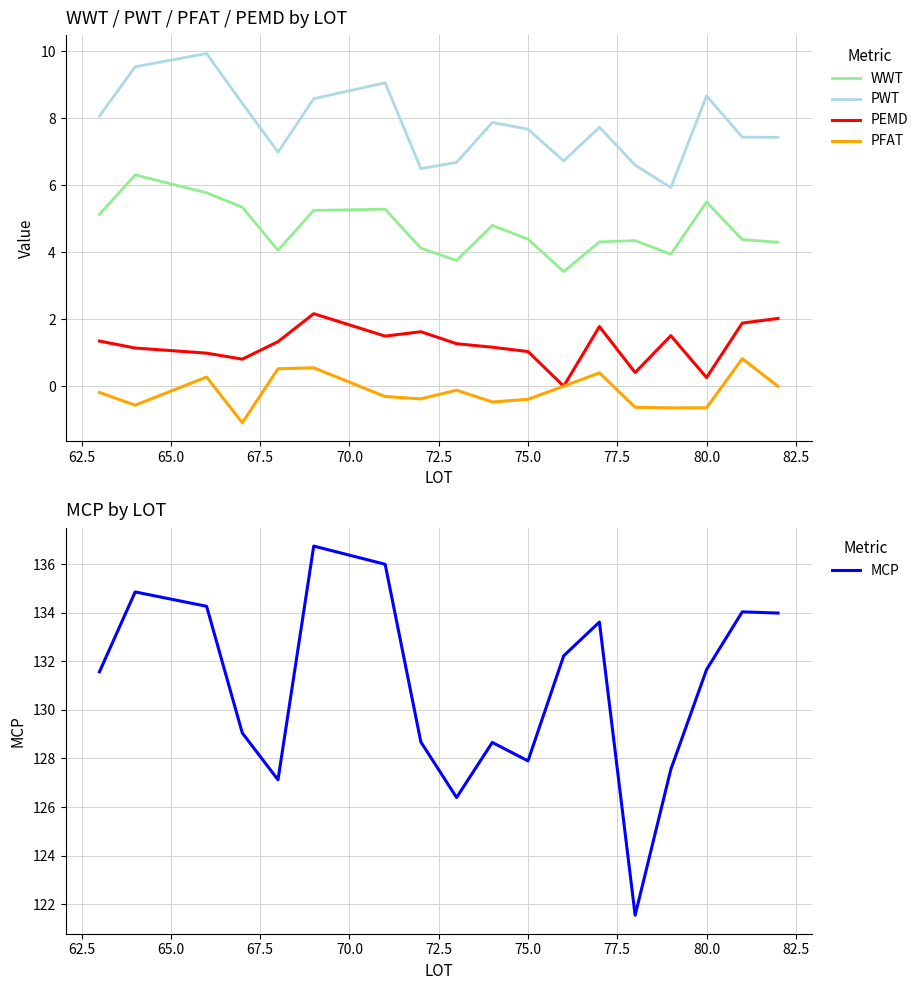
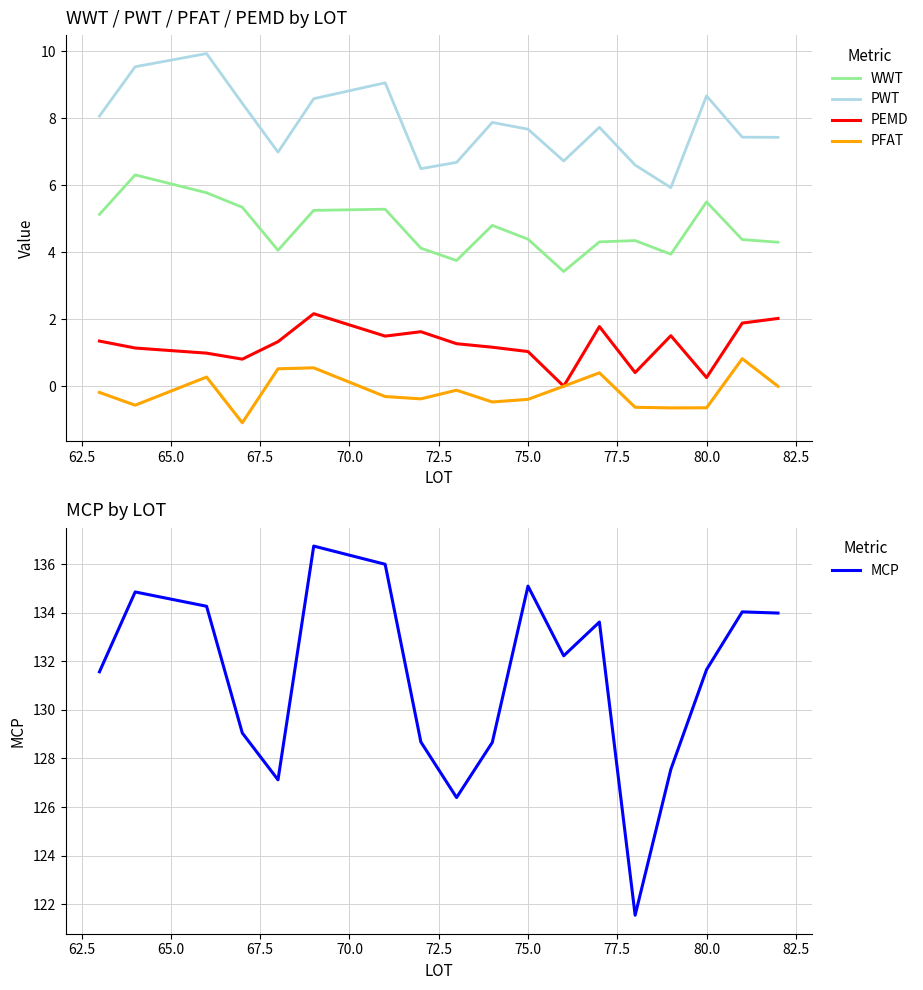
MCP by LOT, 75.0: 127.9 -> 135.1
